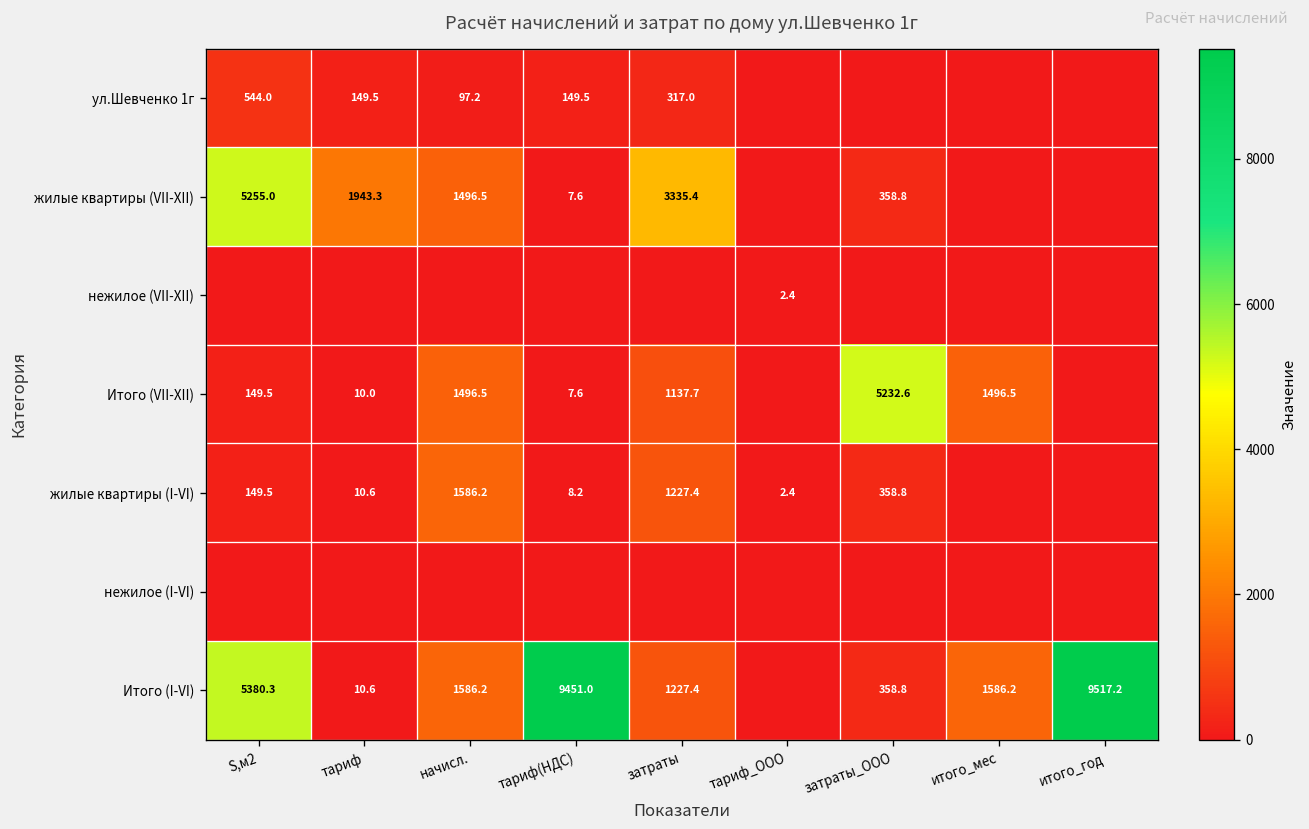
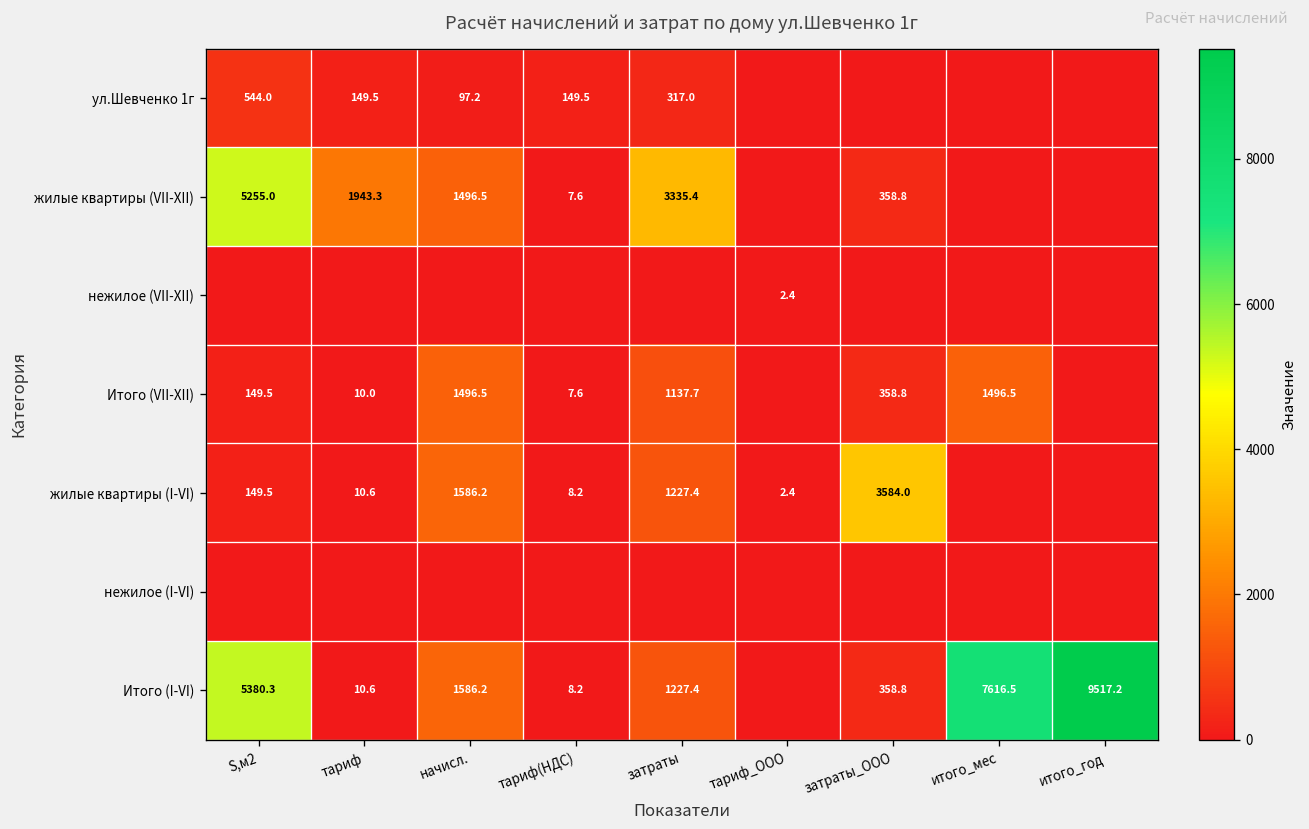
Итого (VII-XII), затраты_ООО: 5232.6 -> 358.8
жилые квартиры (I-VI), затраты_ООО: 358.8 -> 3584.0
Итого (I-VI), тариф(НДС): 9451.0 -> 8.2
Итого (I-VI), итого_мес: 1586.2 -> 7616.5
